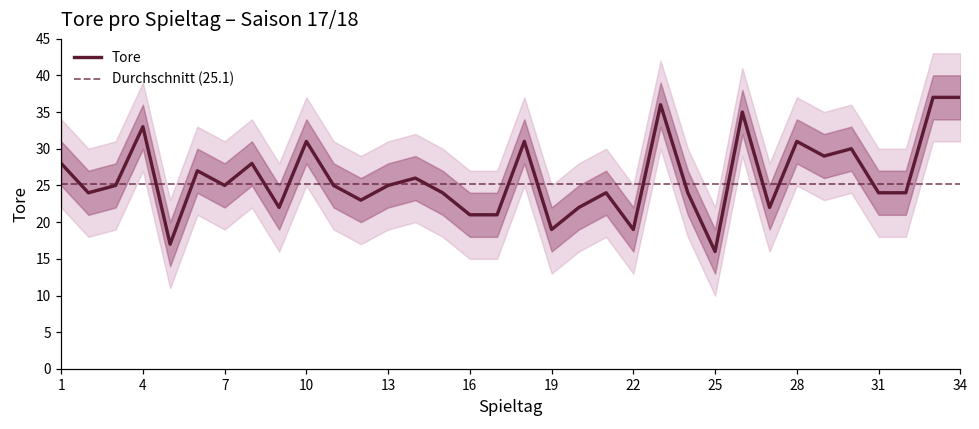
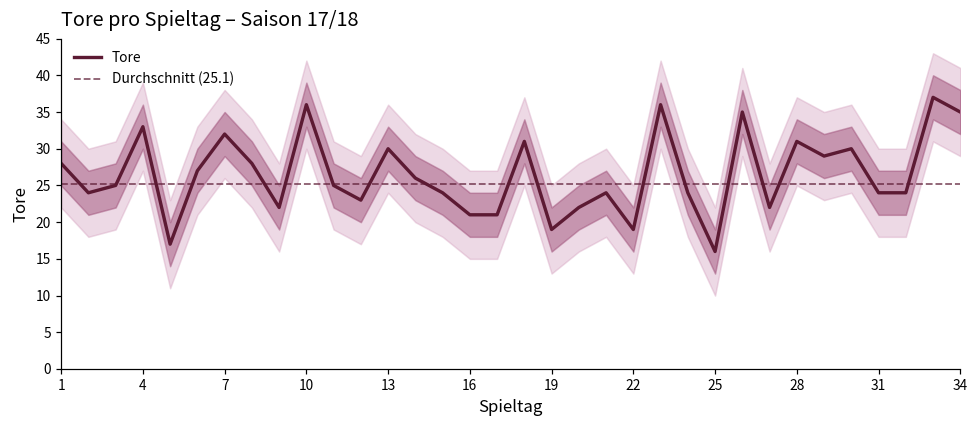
Tore, 7: 25 -> 32
Tore, 10: 31 -> 36
Tore, 13: 25 -> 30
Tore, 34: 37 -> 35
